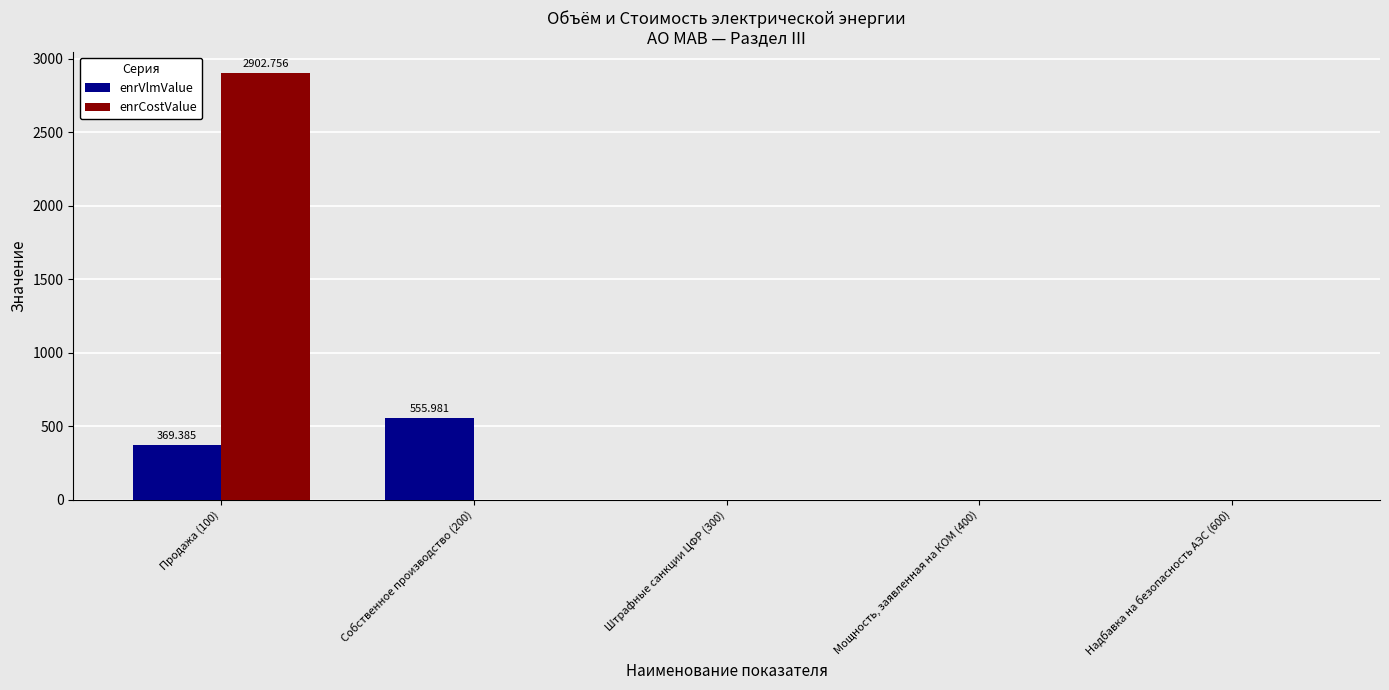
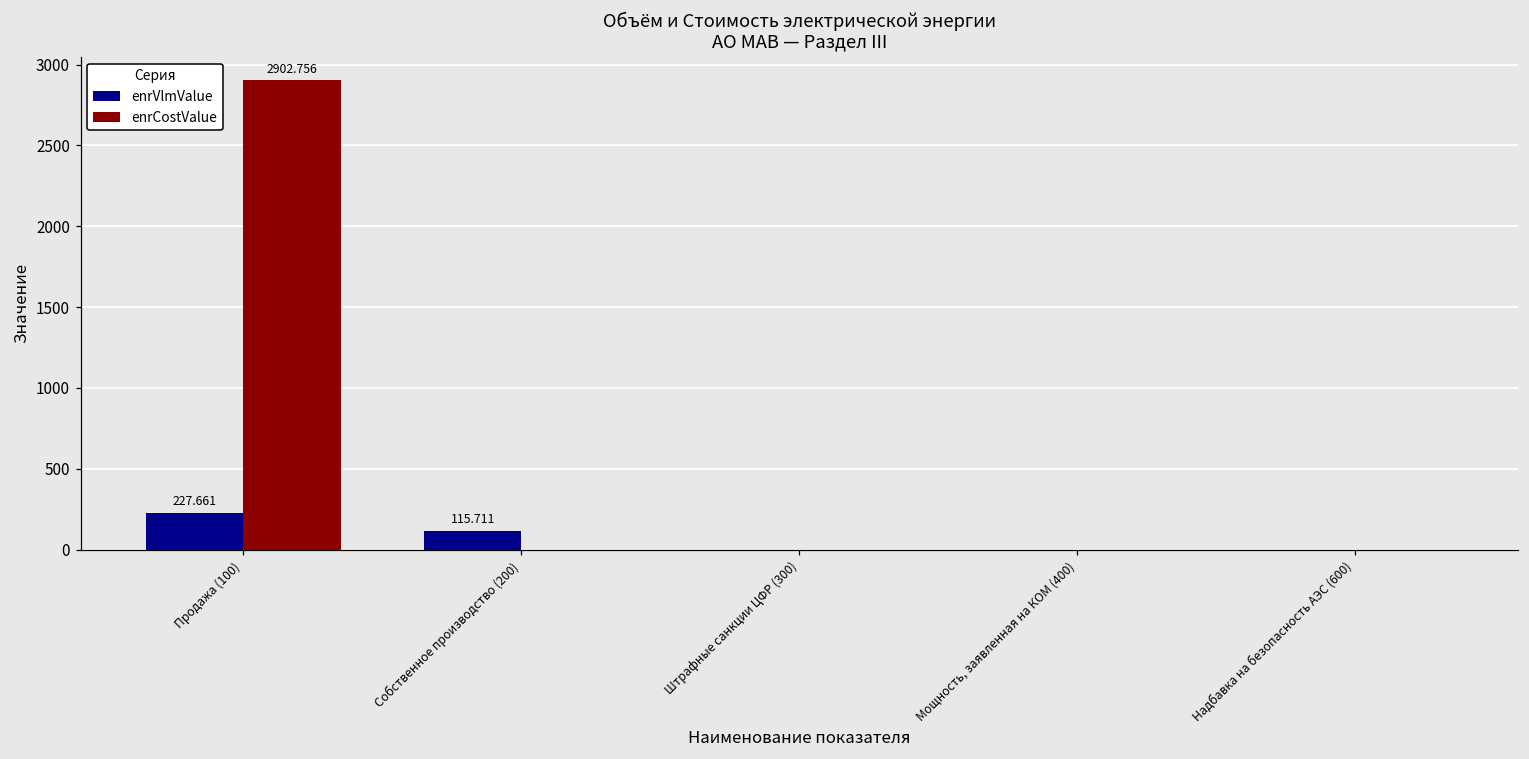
enrVlmValue, Продажа (100): 369.385 -> 227.661
enrVlmValue, Собственное производство (200): 555.981 -> 115.711
